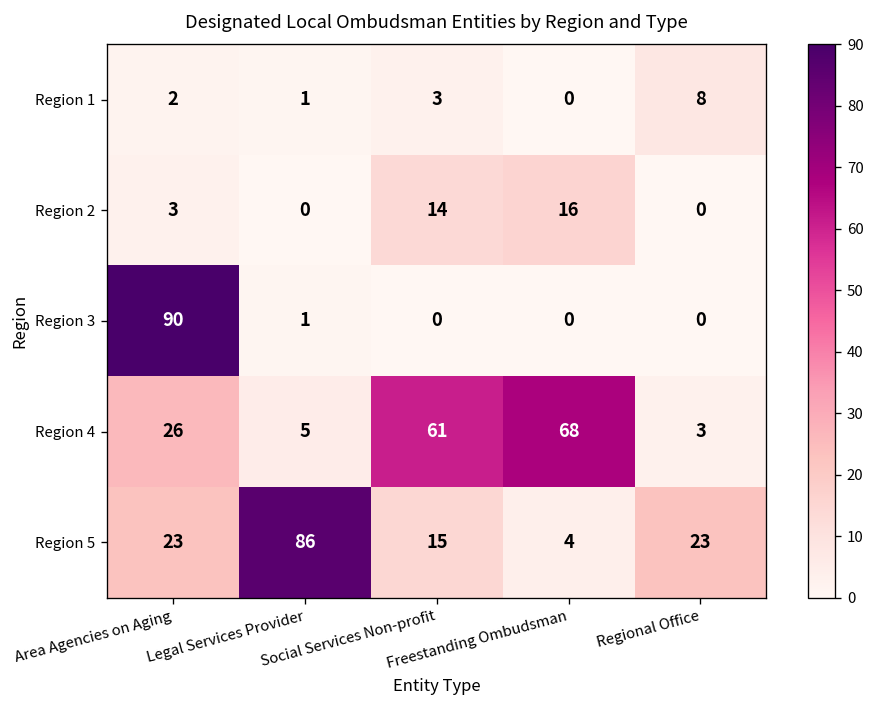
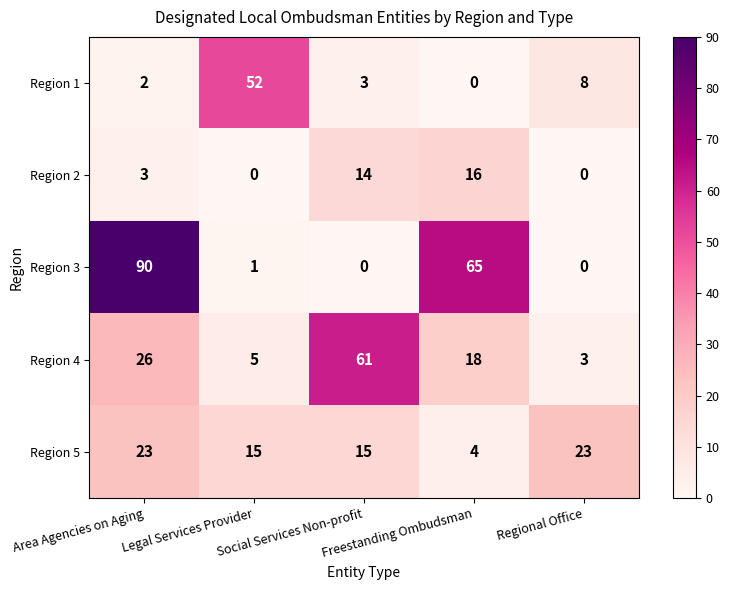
Region 1, Legal Services Provider: 1 -> 52
Region 3, Freestanding Ombudsman: 0 -> 65
Region 4, Freestanding Ombudsman: 68 -> 18
Region 5, Legal Services Provider: 86 -> 15
